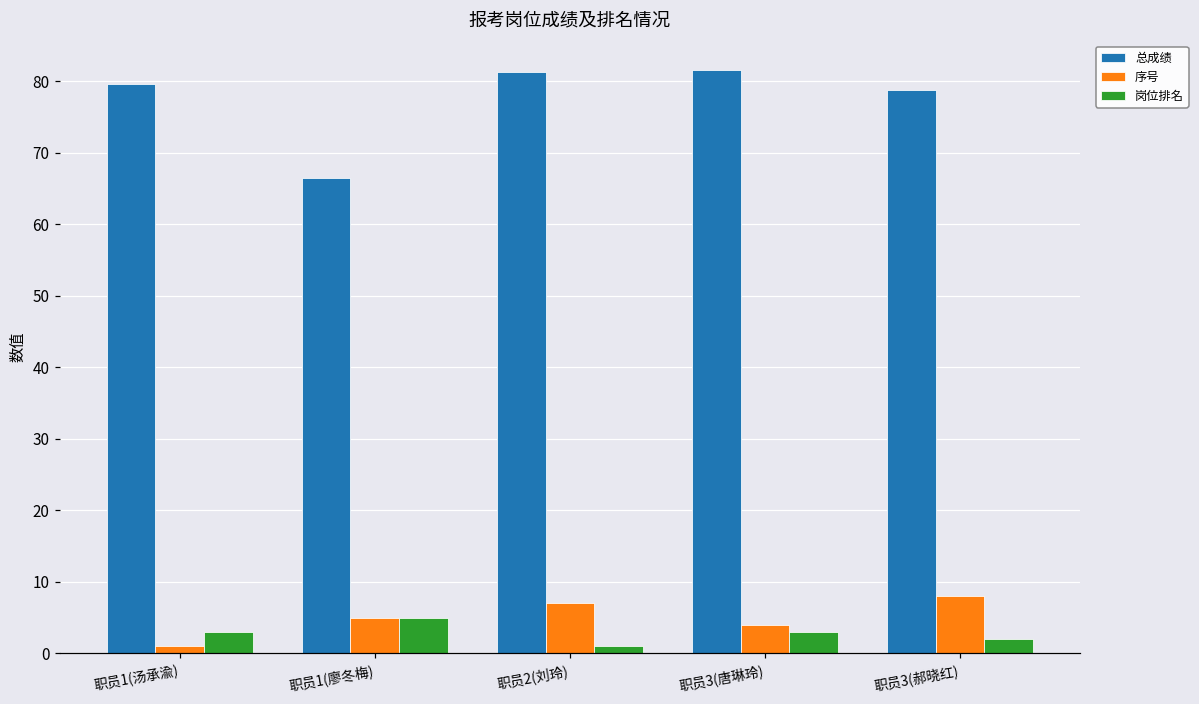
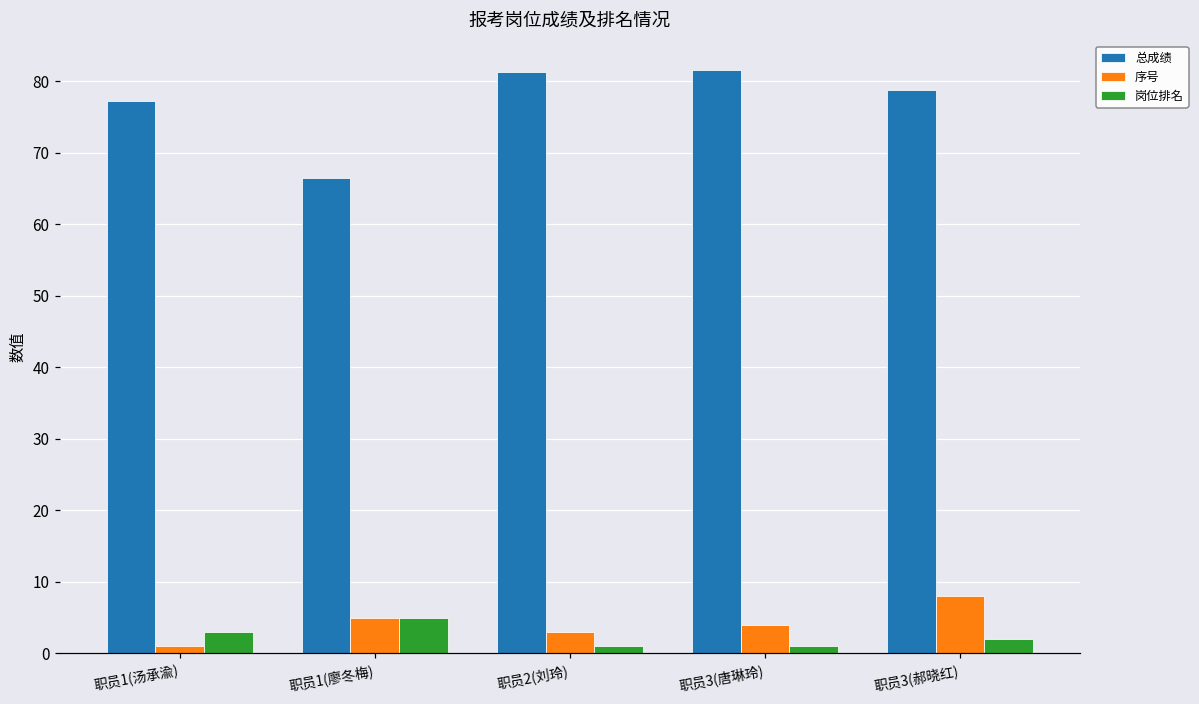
总成绩, 职员1(汤承渝): 80 -> 77
序号, 职员2(刘玲): 7 -> 3
岗位排名, 职员3(唐琳玲): 3 -> 1
